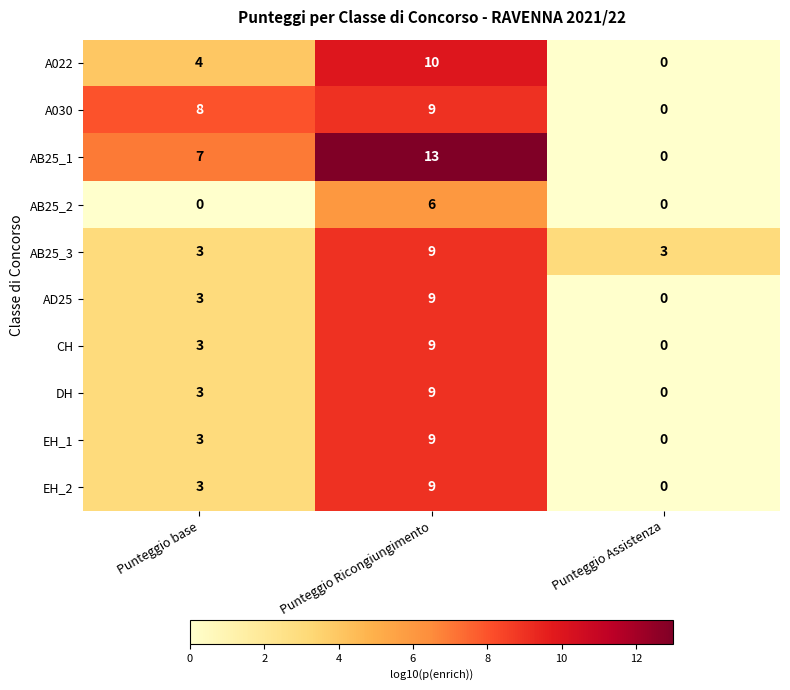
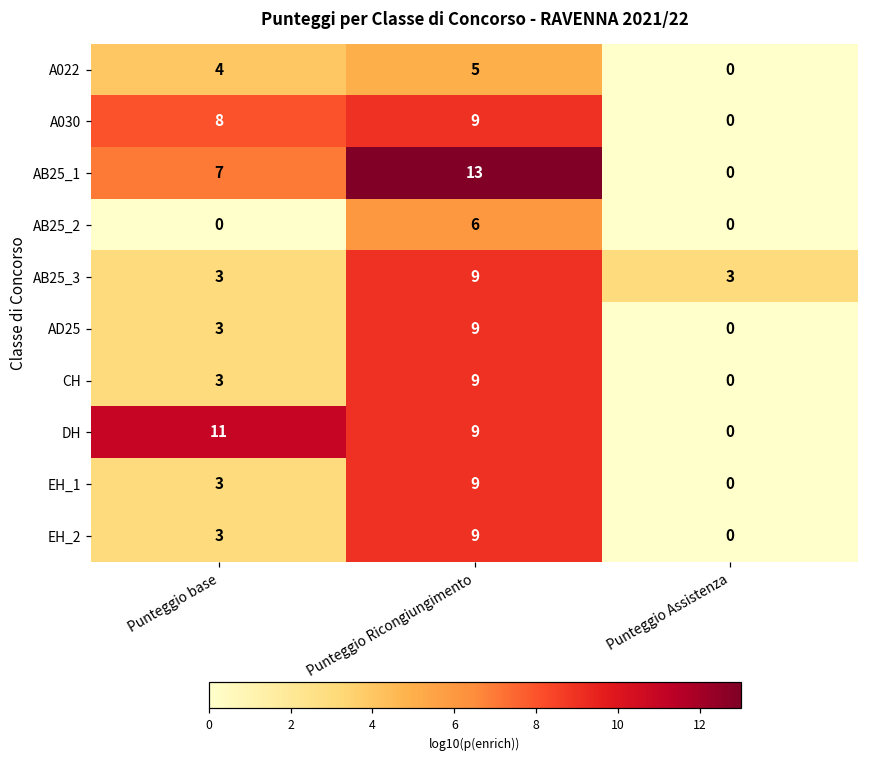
A022, Punteggio Ricongiungimento: 10 -> 5
DH, Punteggio base: 3 -> 11
